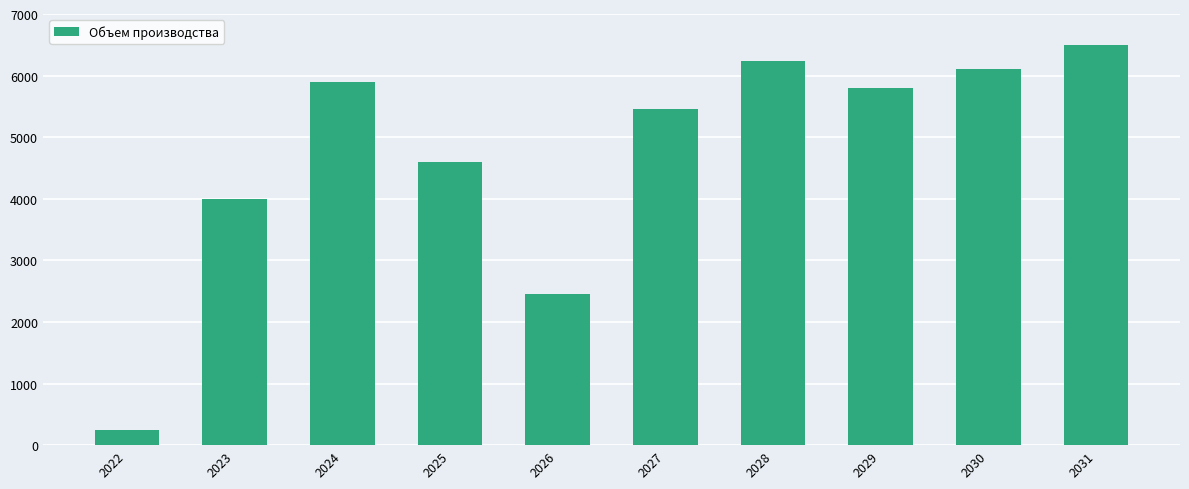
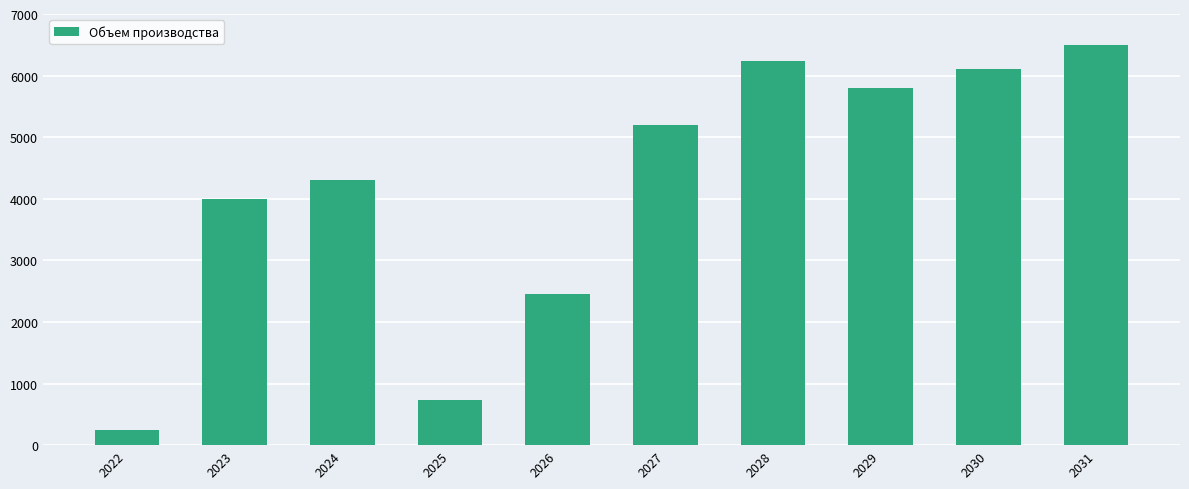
2024: 5900 -> 4300
2025: 4600 -> 700
2027: 5500 -> 5200
